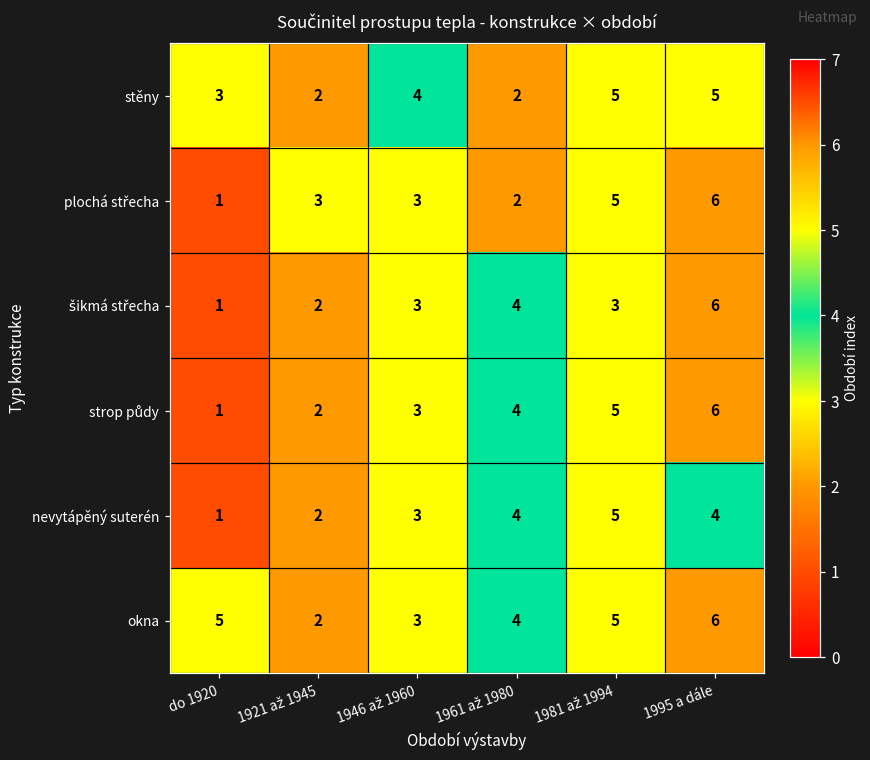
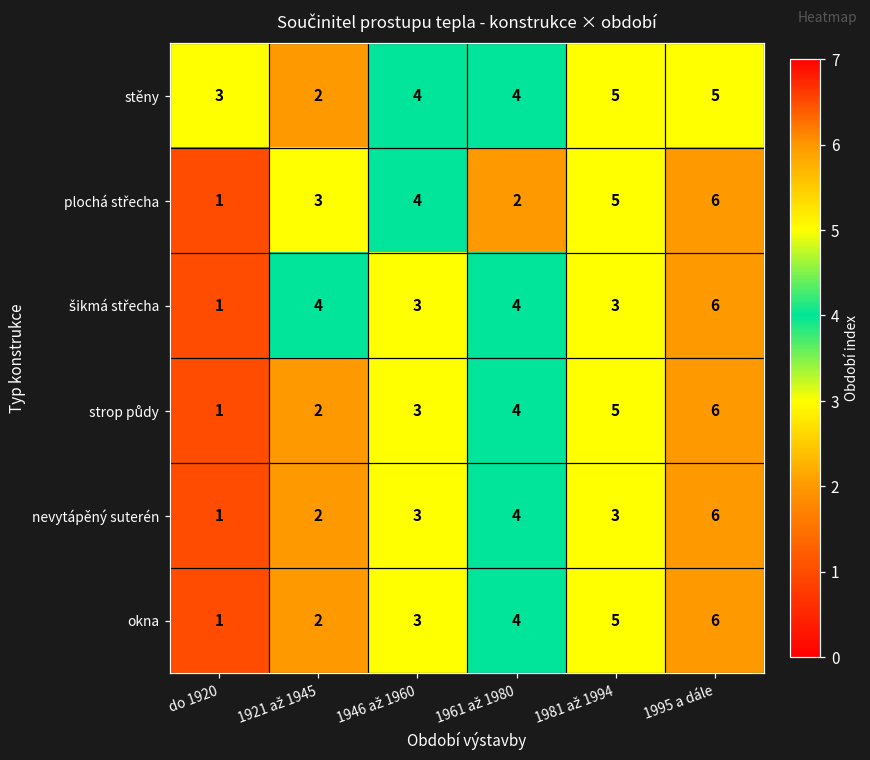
stěny, 1961 až 1980: 2 -> 4
plochá střecha, 1946 až 1960: 3 -> 4
šikmá střecha, 1921 až 1945: 2 -> 4
nevytápěný suterén, 1981 až 1994: 5 -> 3
nevytápěný suterén, 1995 a dále: 4 -> 6
okna, do 1920: 5 -> 1
